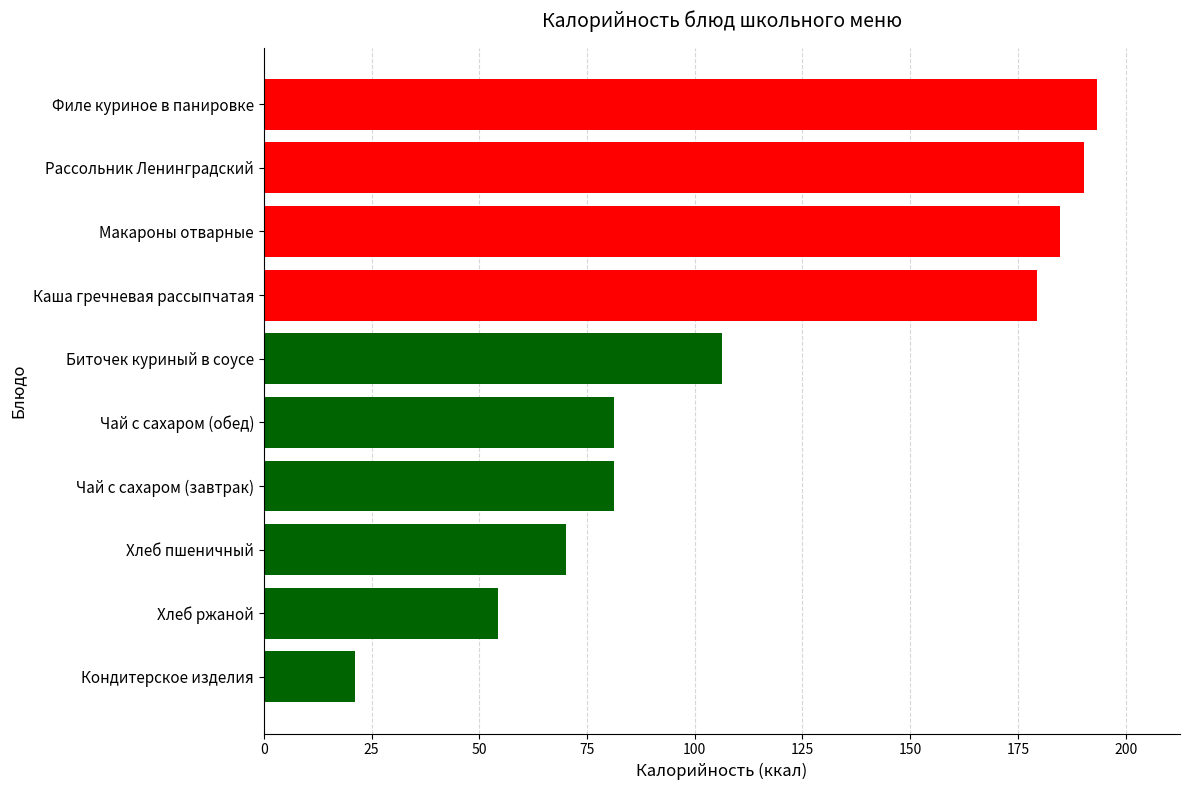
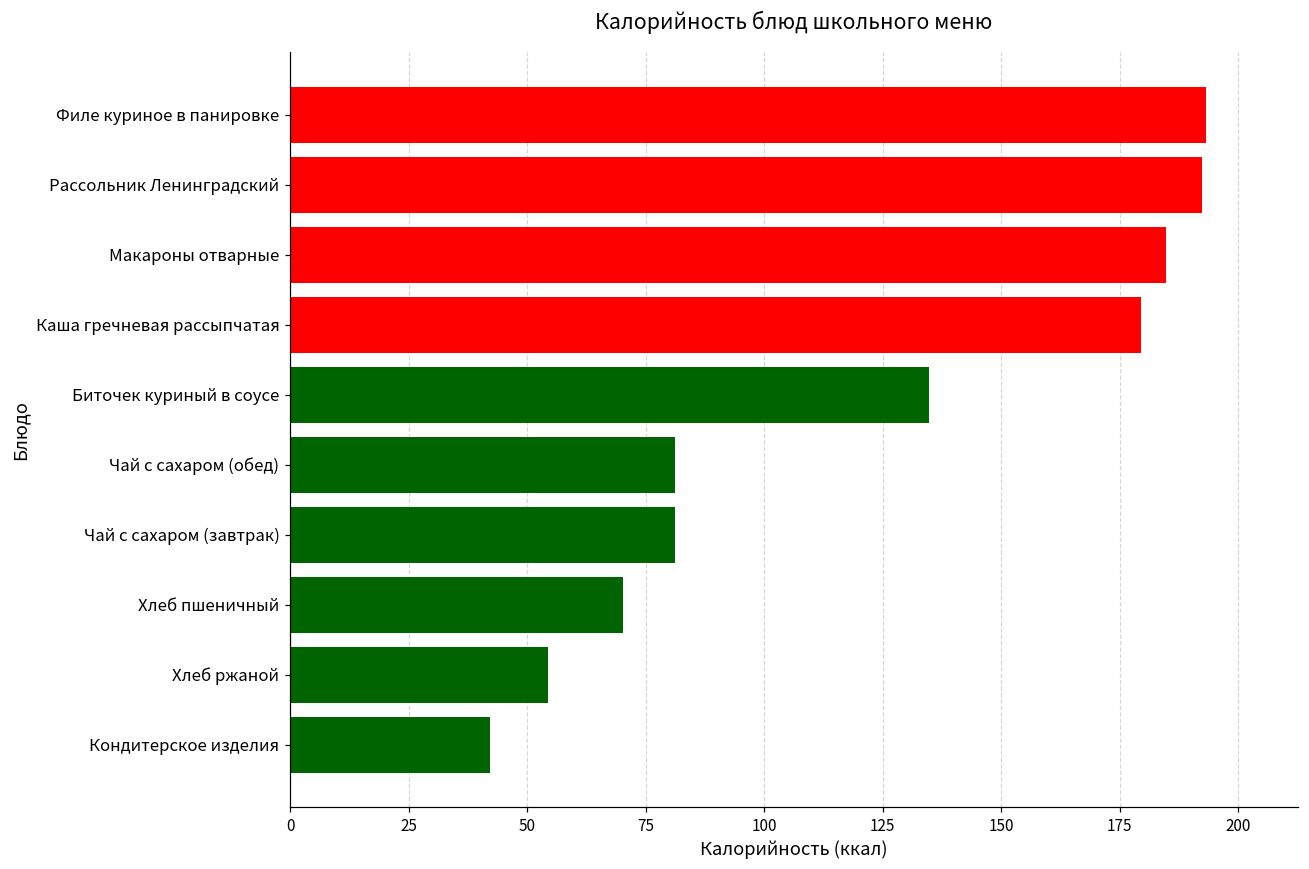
Рассольник Ленинградский: 190 -> 192
Биточек куриный в соусе: 106 -> 135
Кондитерское изделия: 21 -> 42
